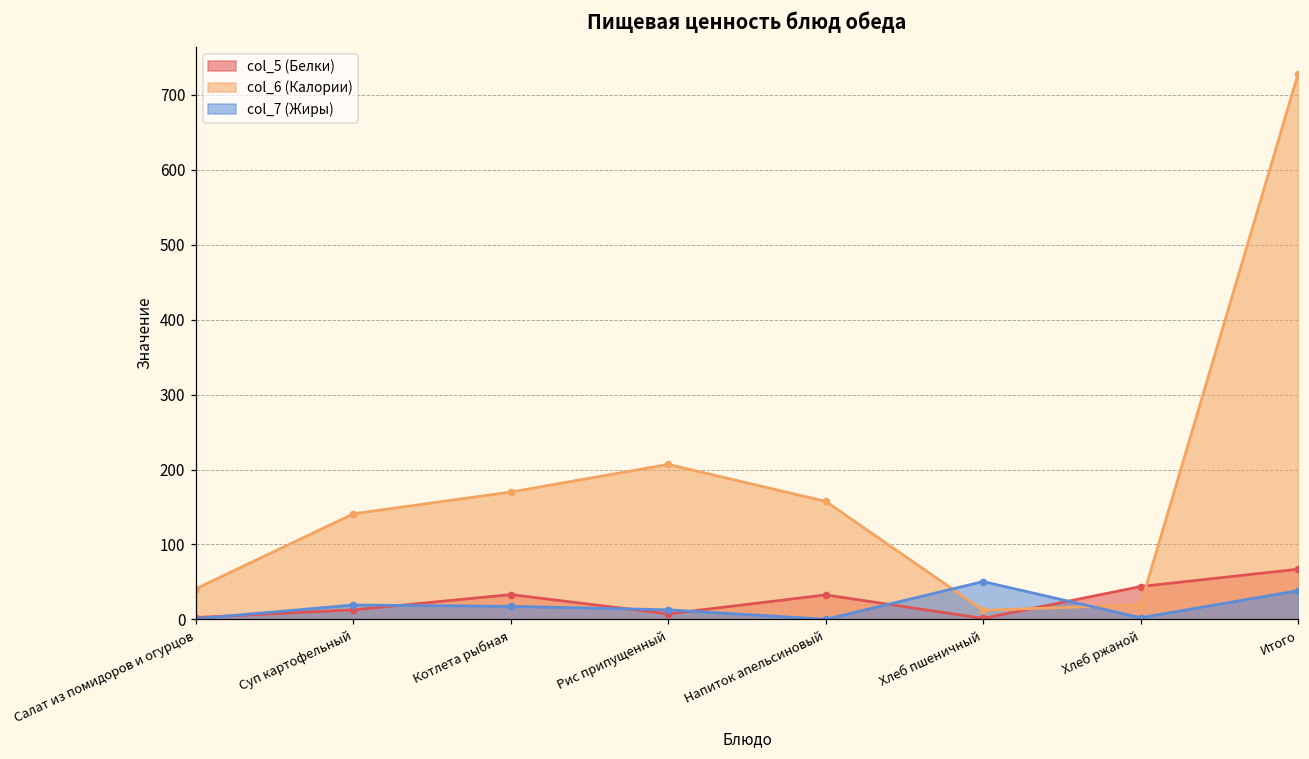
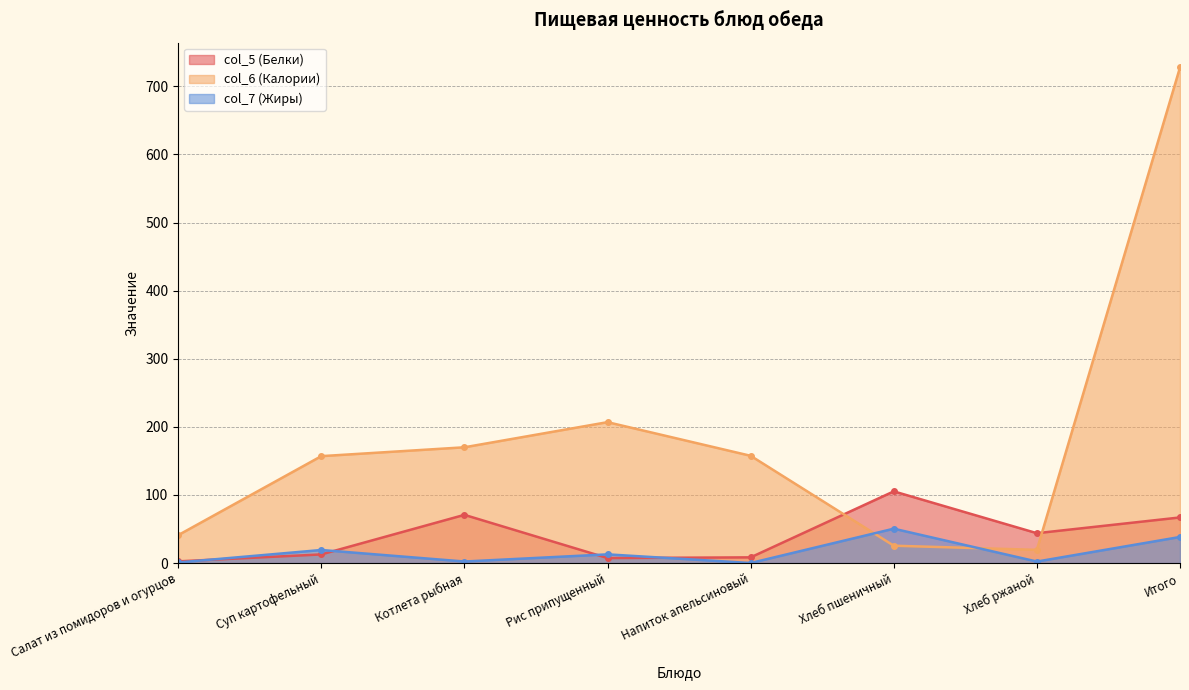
col_6 (Калории), Суп картофельный: 140 -> 160
col_5 (Белки), Котлета рыбная: 30 -> 70
col_7 (Жиры), Котлета рыбная: 20 -> 0
col_5 (Белки), Напиток апельсиновый: 30 -> 10
col_5 (Белки), Хлеб пшеничный: 0 -> 110
col_6 (Калории), Хлеб пшеничный: 10 -> 30
